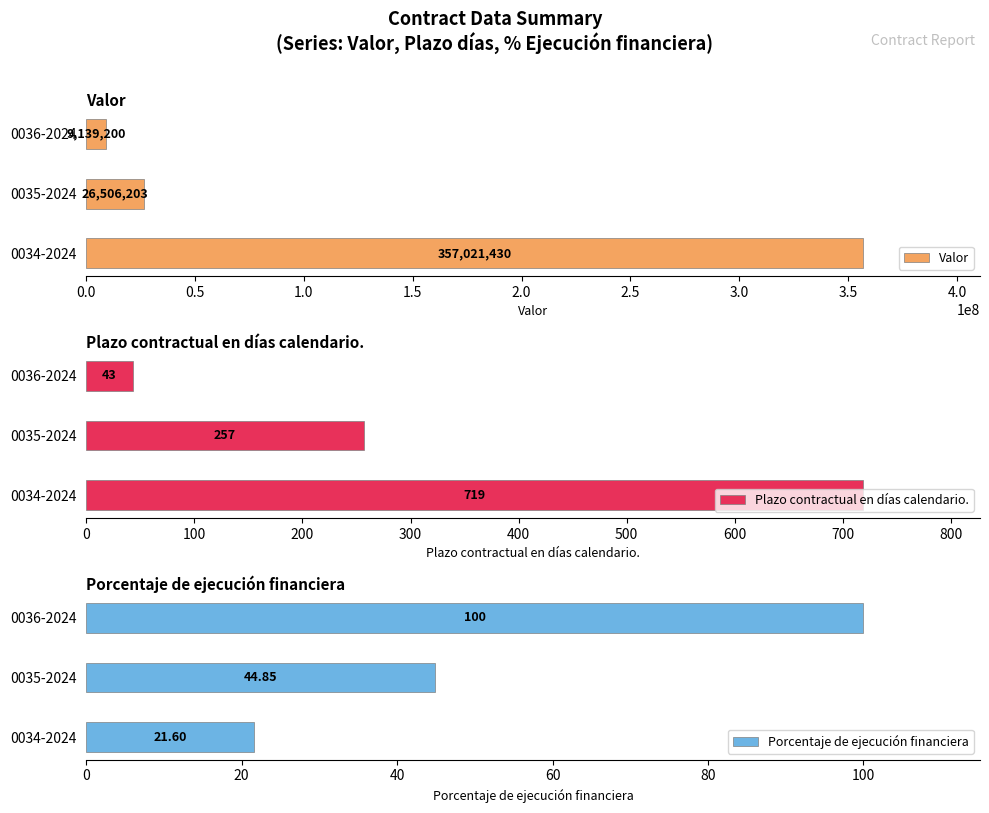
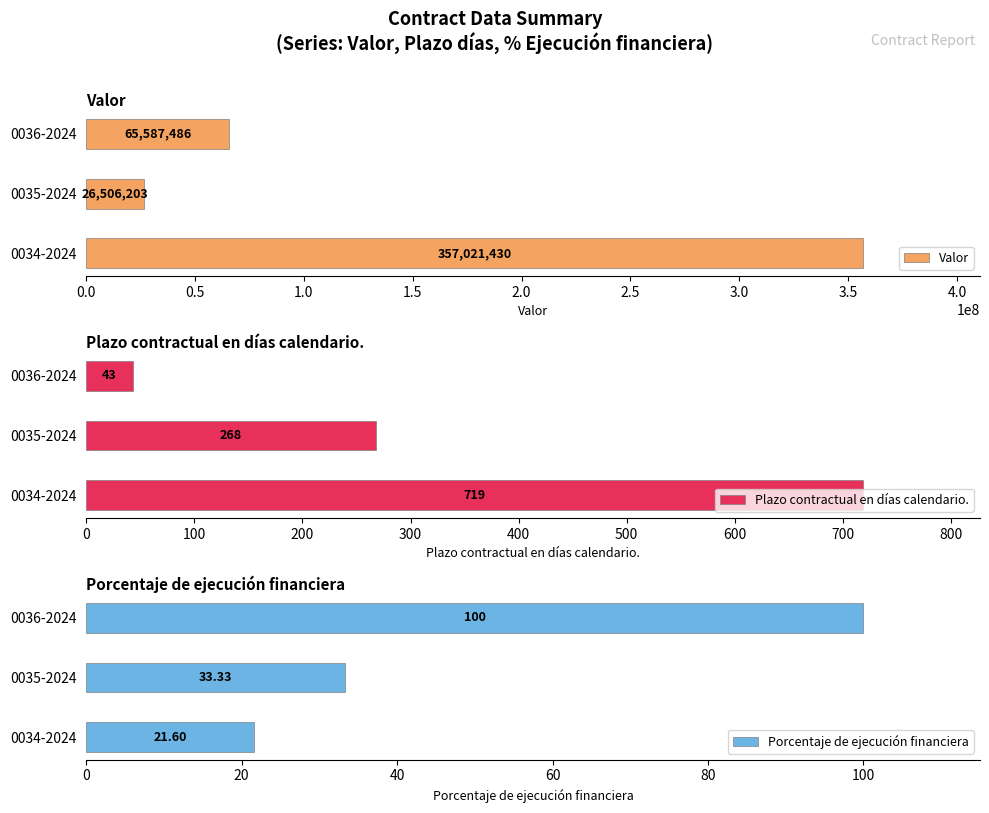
Valor, 0036-2024: 9,139,200 -> 65,587,486
Plazo contractual en días calendario., 0035-2024: 257 -> 268
Porcentaje de ejecución financiera, 0035-2024: 44.85 -> 33.33
